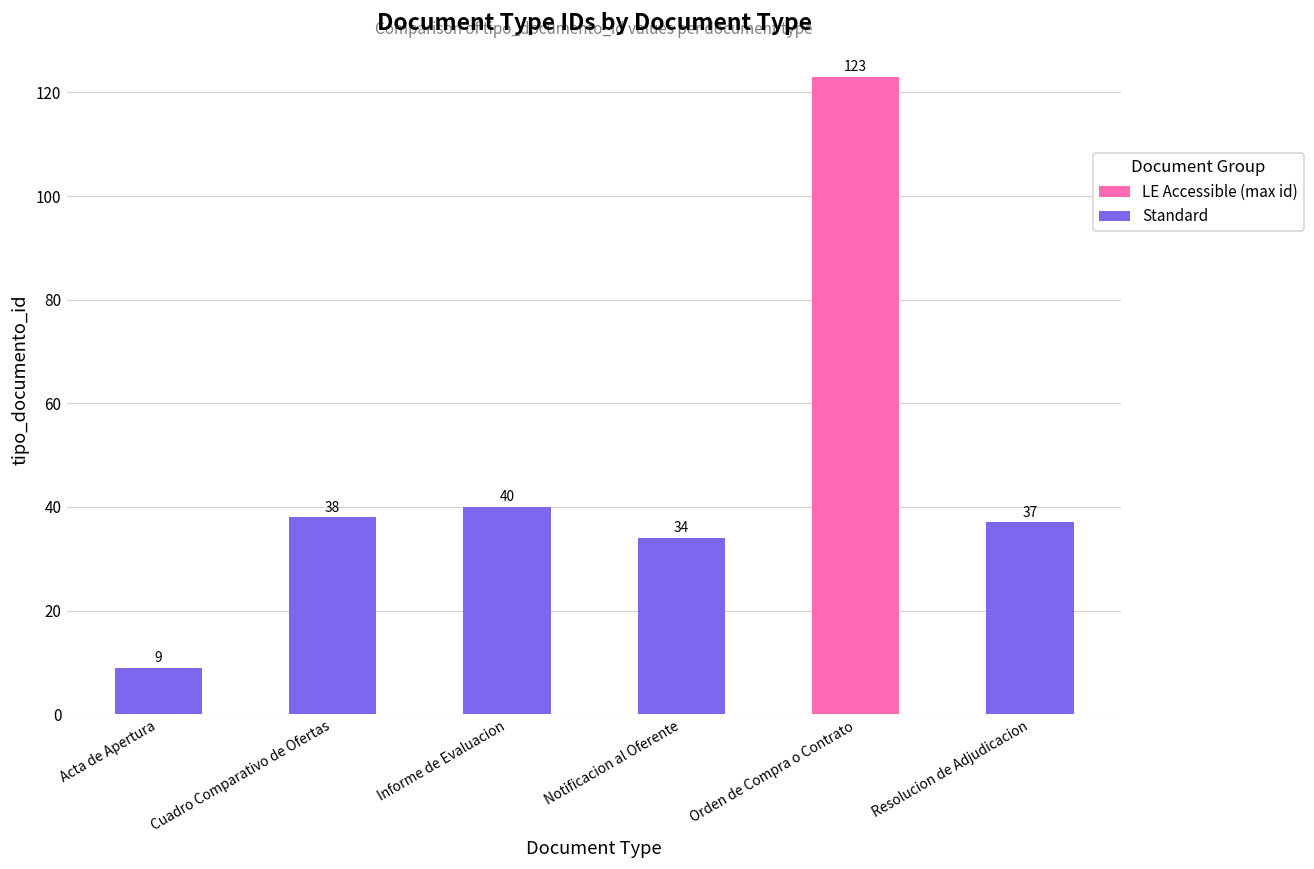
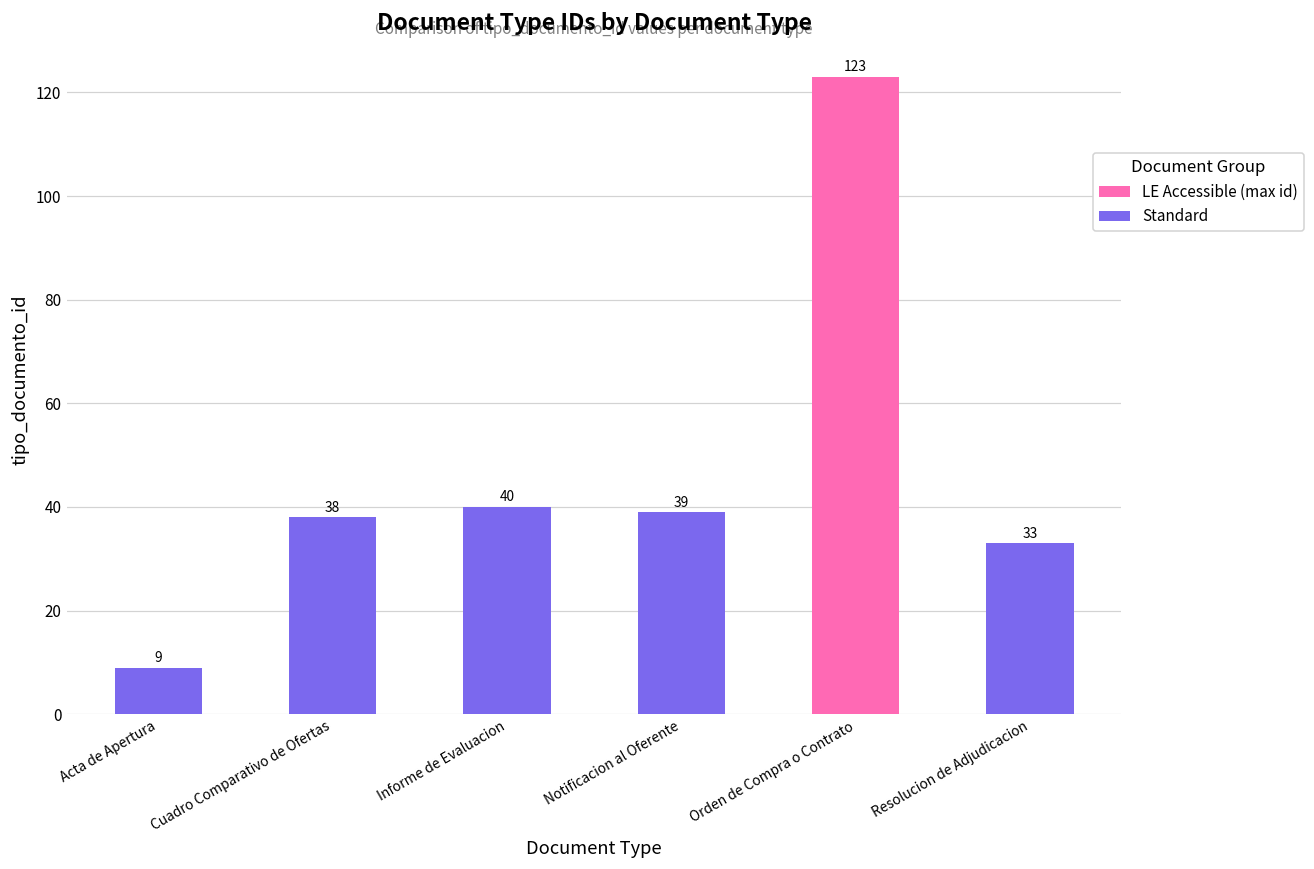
Notificacion al Oferente: 34 -> 39
Resolucion de Adjudicacion: 37 -> 33
